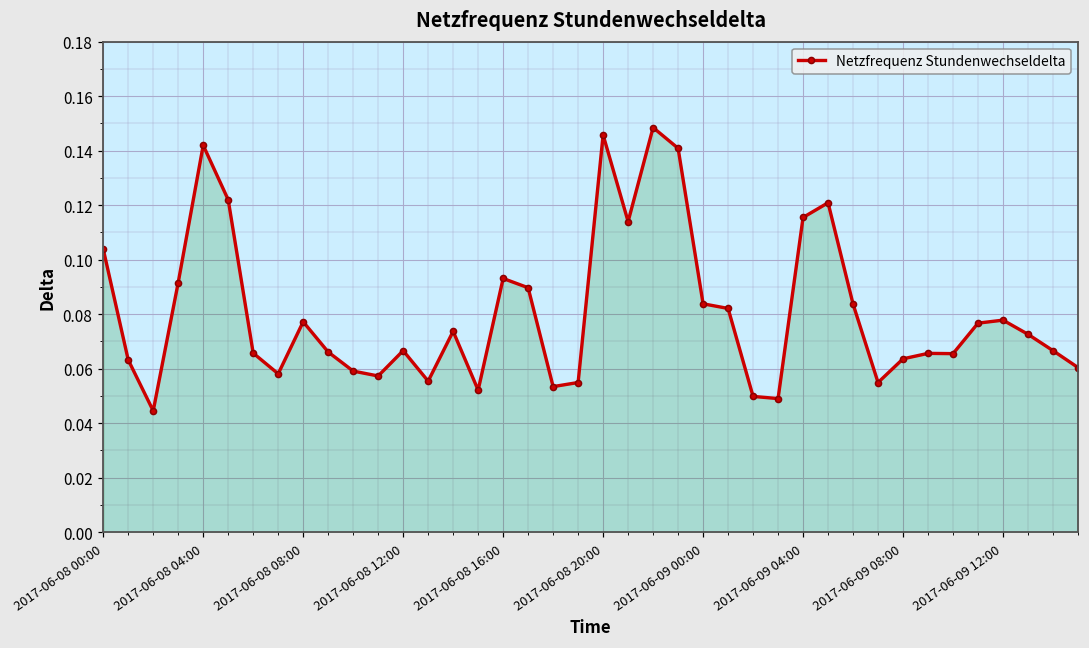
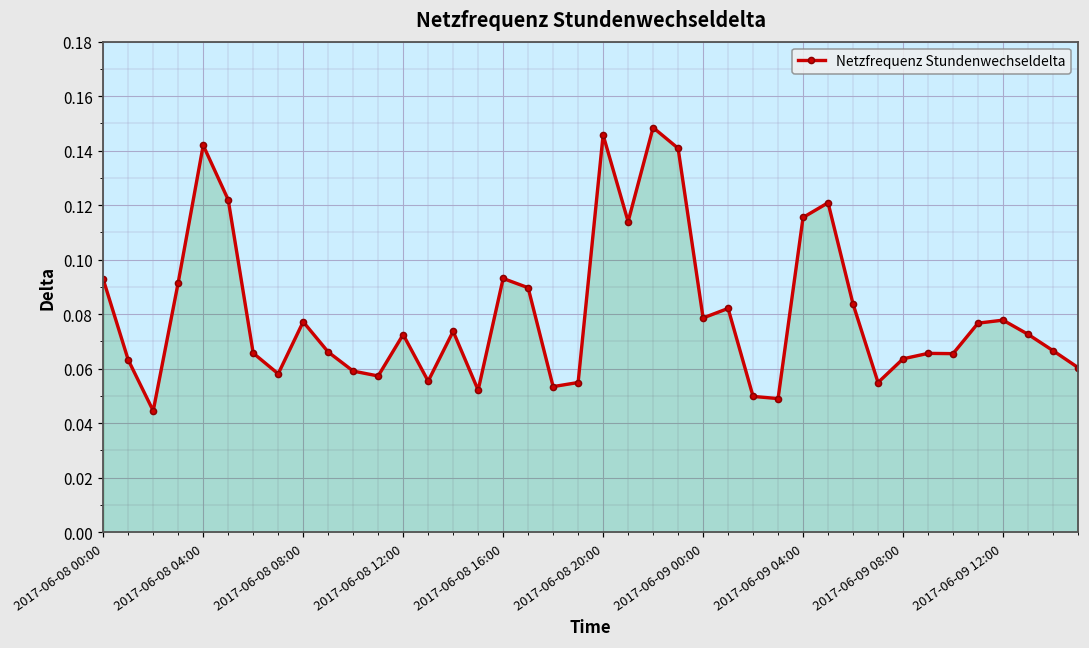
2017-06-08 00:00: 0.104 -> 0.093
2017-06-08 12:00: 0.067 -> 0.073
2017-06-09 00:00: 0.084 -> 0.079
